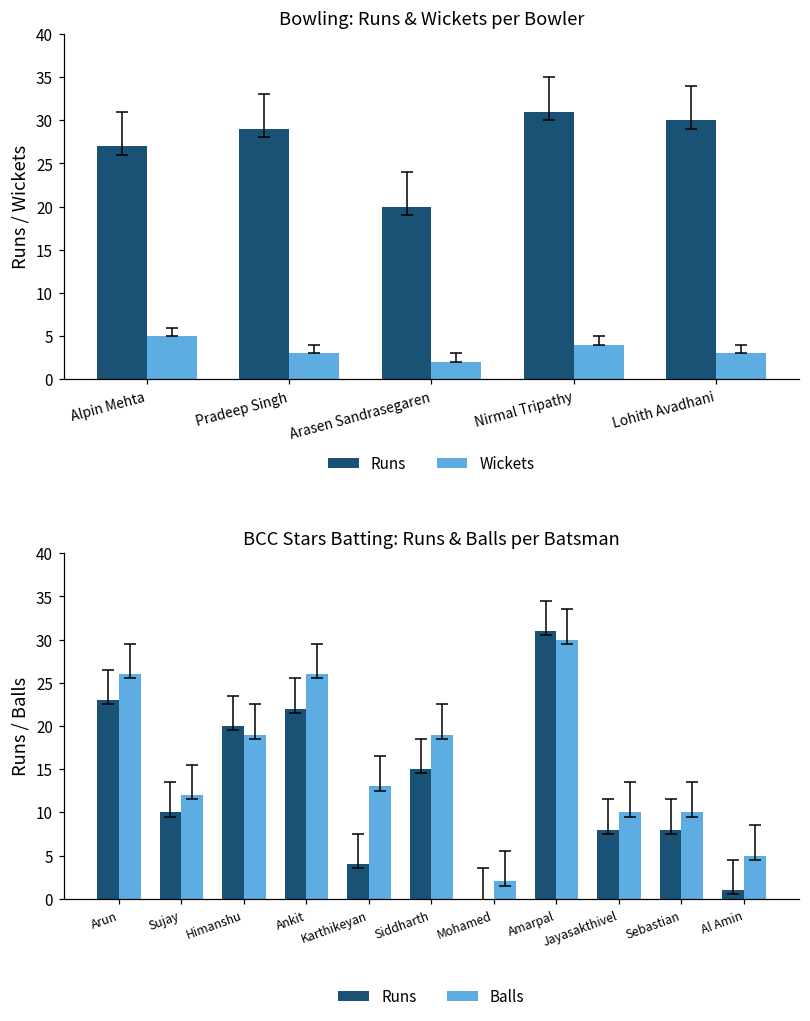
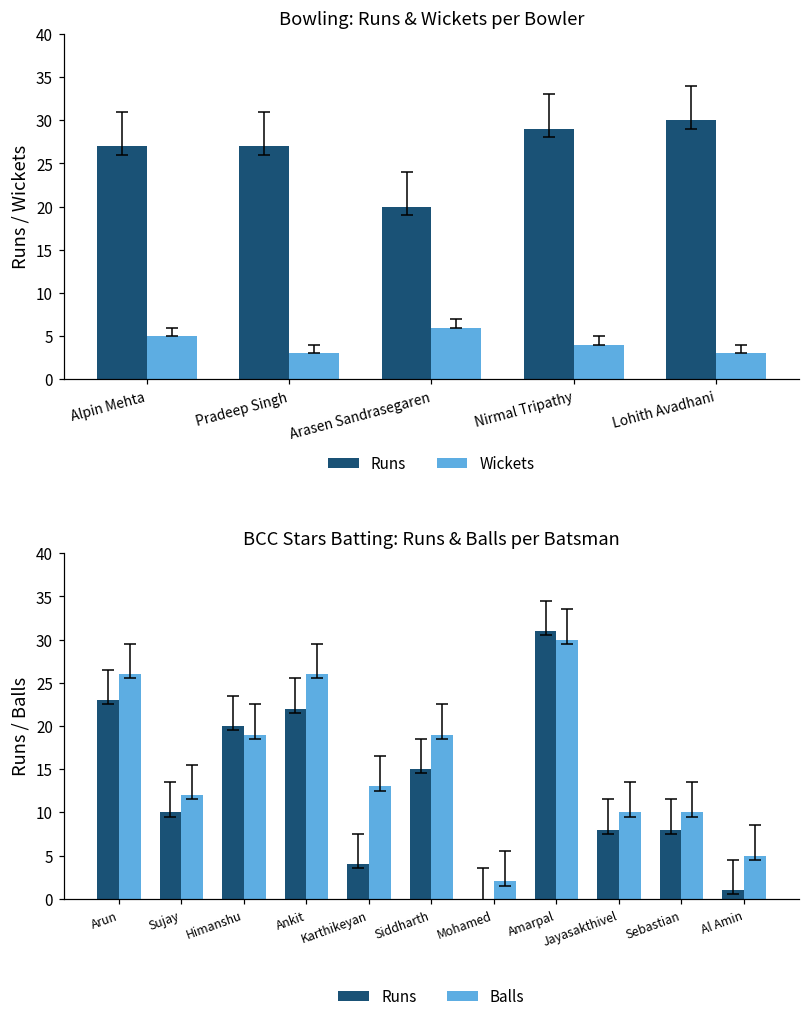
Bowling: Runs & Wickets per Bowler, Runs, Pradeep Singh: 29 -> 27
Bowling: Runs & Wickets per Bowler, Wickets, Arasen Sandrasegaren: 2 -> 6
Bowling: Runs & Wickets per Bowler, Runs, Nirmal Tripathy: 31 -> 29
